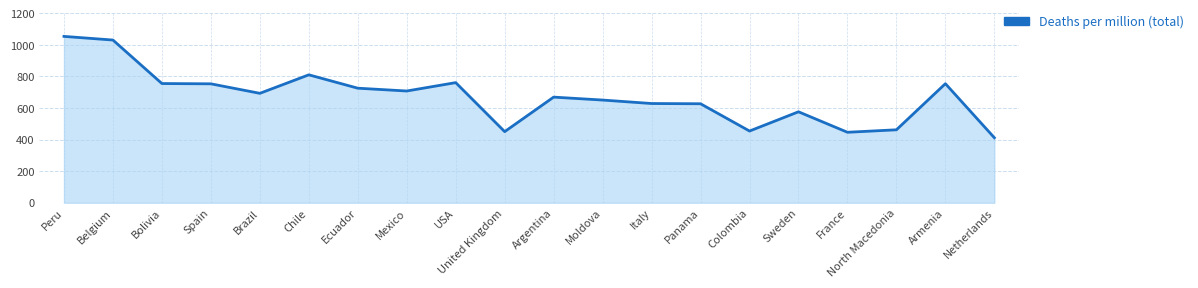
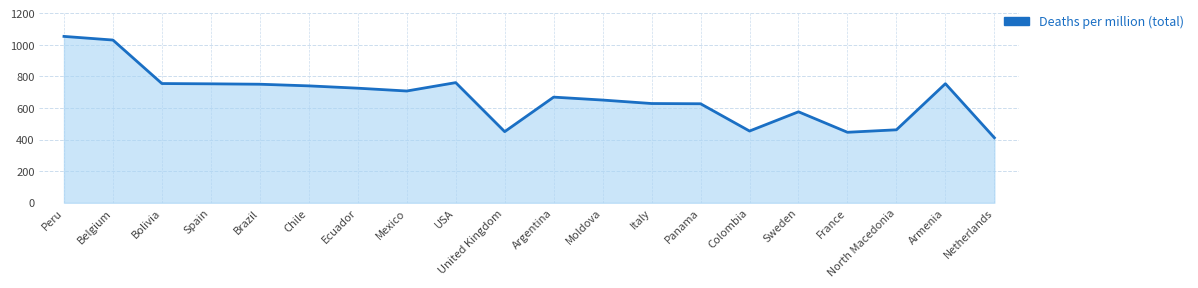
Brazil: 690 -> 750
Chile: 810 -> 740
